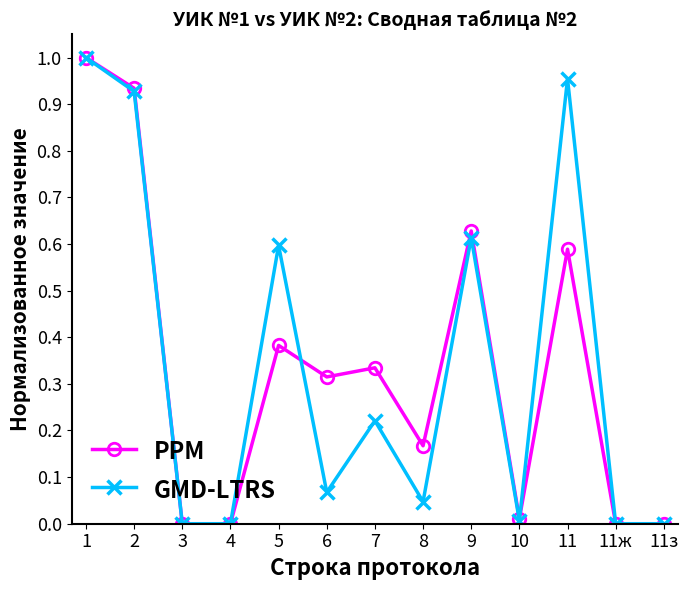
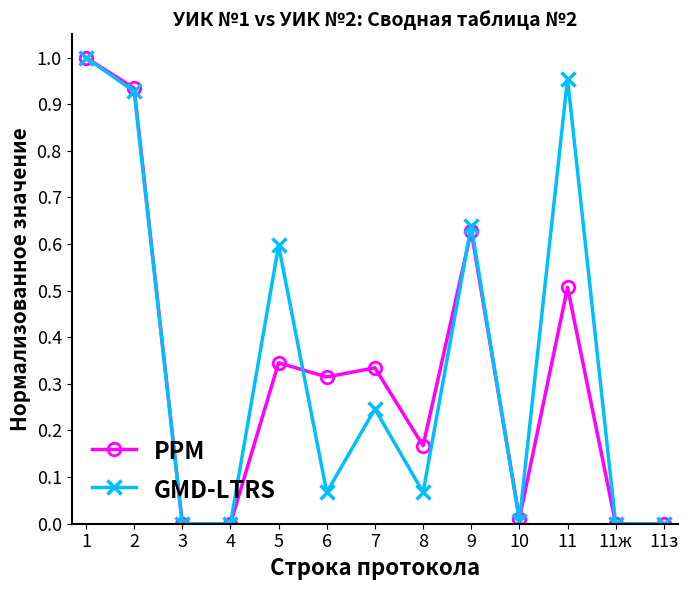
PPM, 5: 0.38 -> 0.35
GMD-LTRS, 7: 0.22 -> 0.25
GMD-LTRS, 8: 0.05 -> 0.07
GMD-LTRS, 9: 0.61 -> 0.64
PPM, 11: 0.59 -> 0.51
